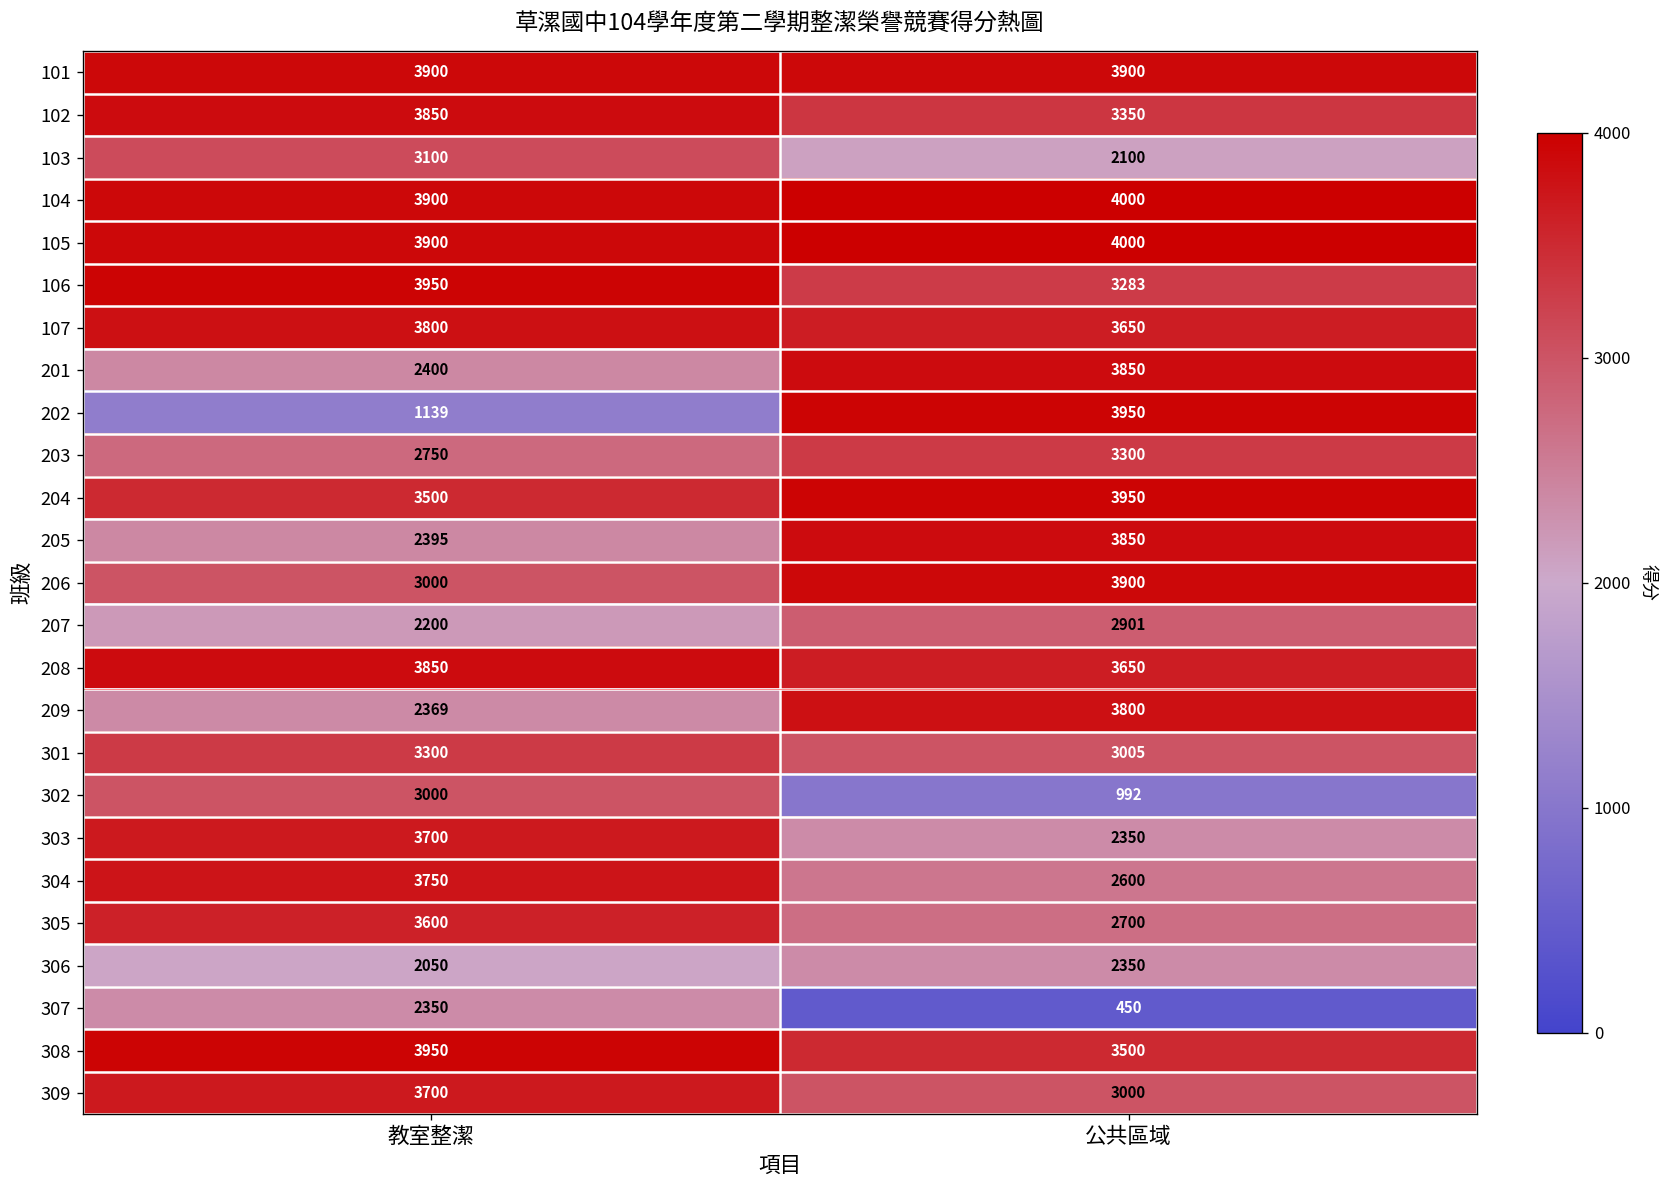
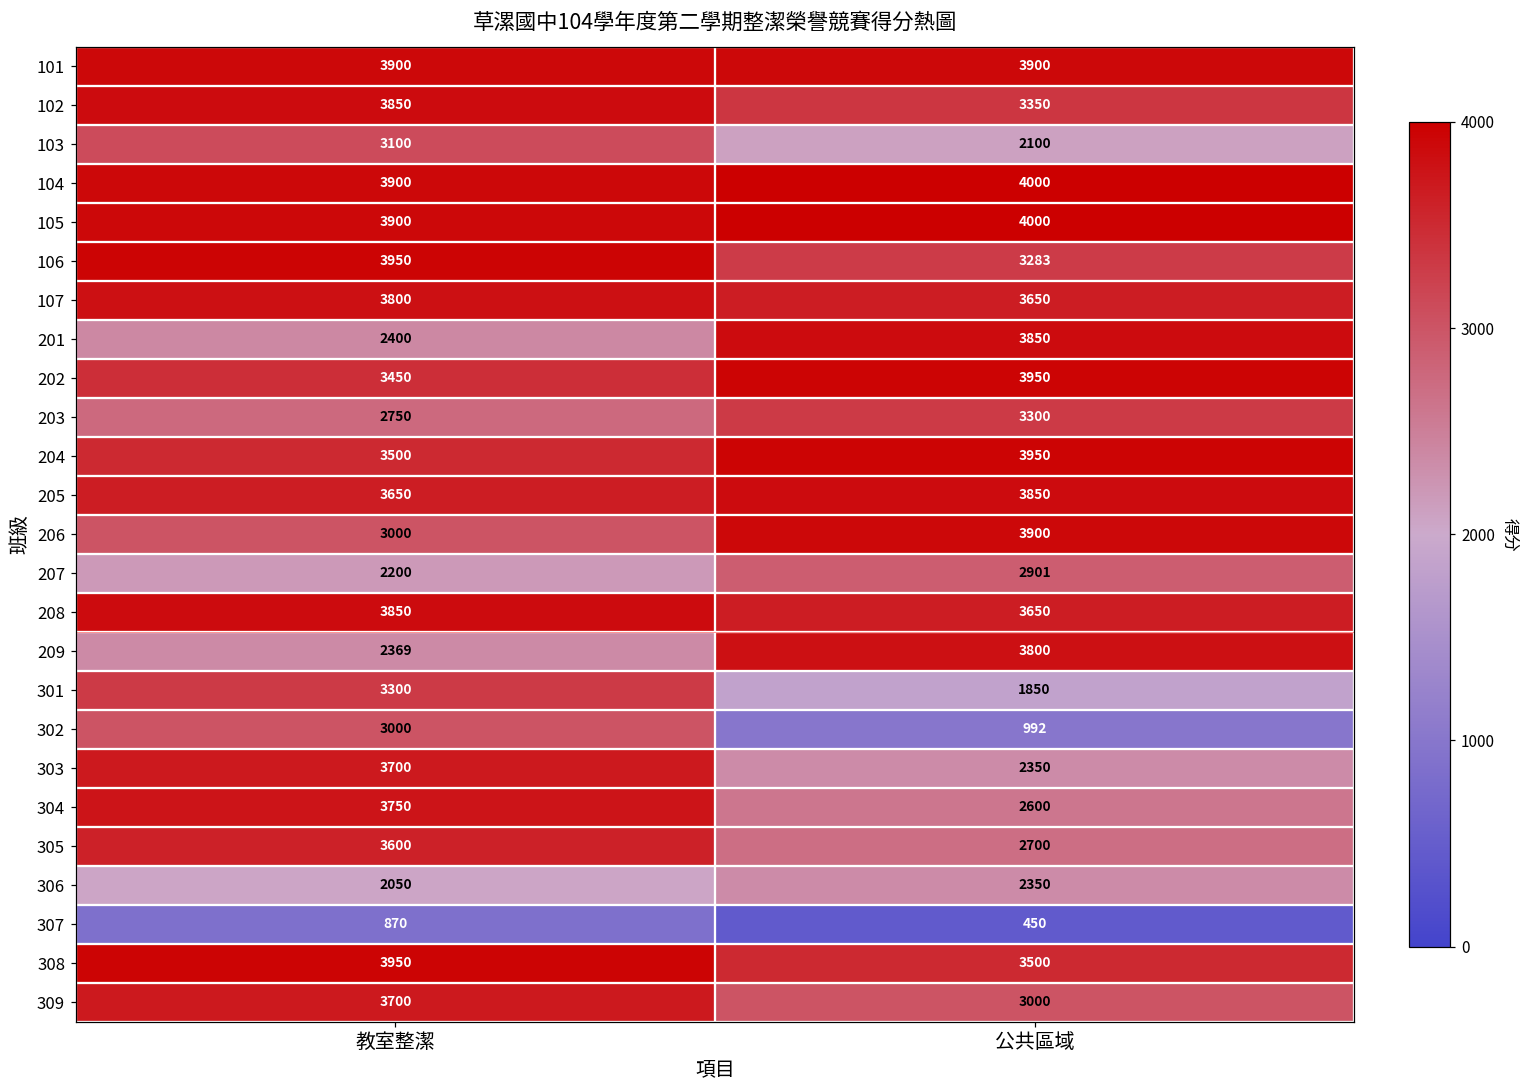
202, 教室整潔: 1139 -> 3450
205, 教室整潔: 2395 -> 3650
301, 公共區域: 3005 -> 1850
307, 教室整潔: 2350 -> 870
